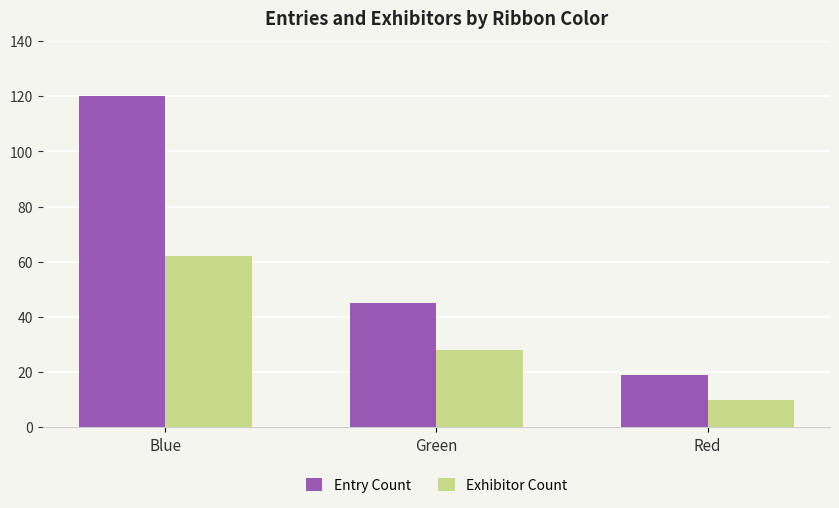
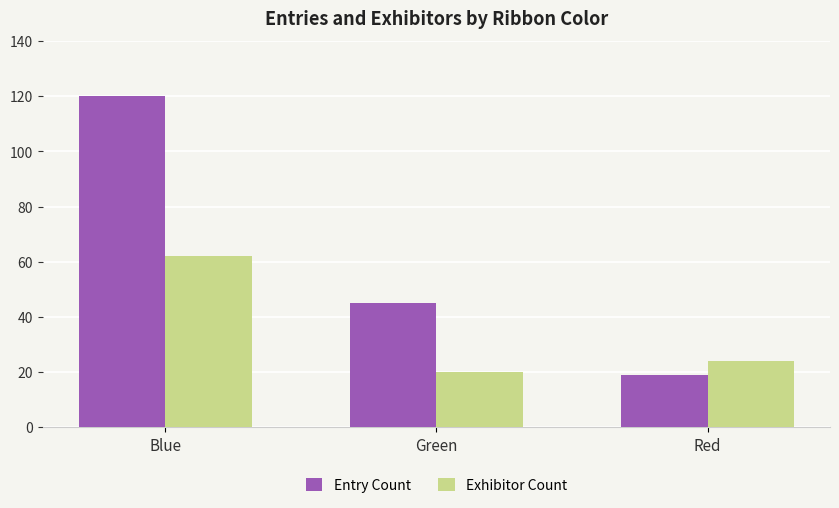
Exhibitor Count, Green: 28 -> 20
Exhibitor Count, Red: 10 -> 24
